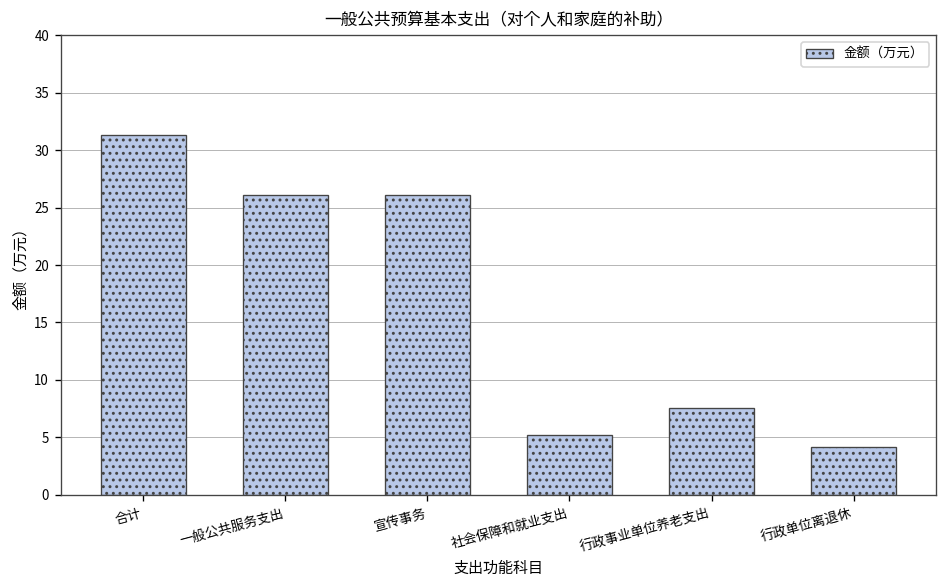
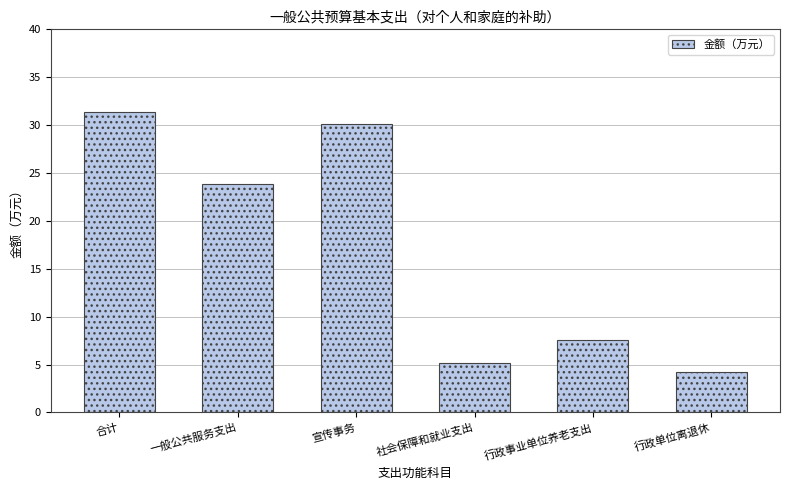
一般公共服务支出: 26 -> 24
宣传事务: 26 -> 30
